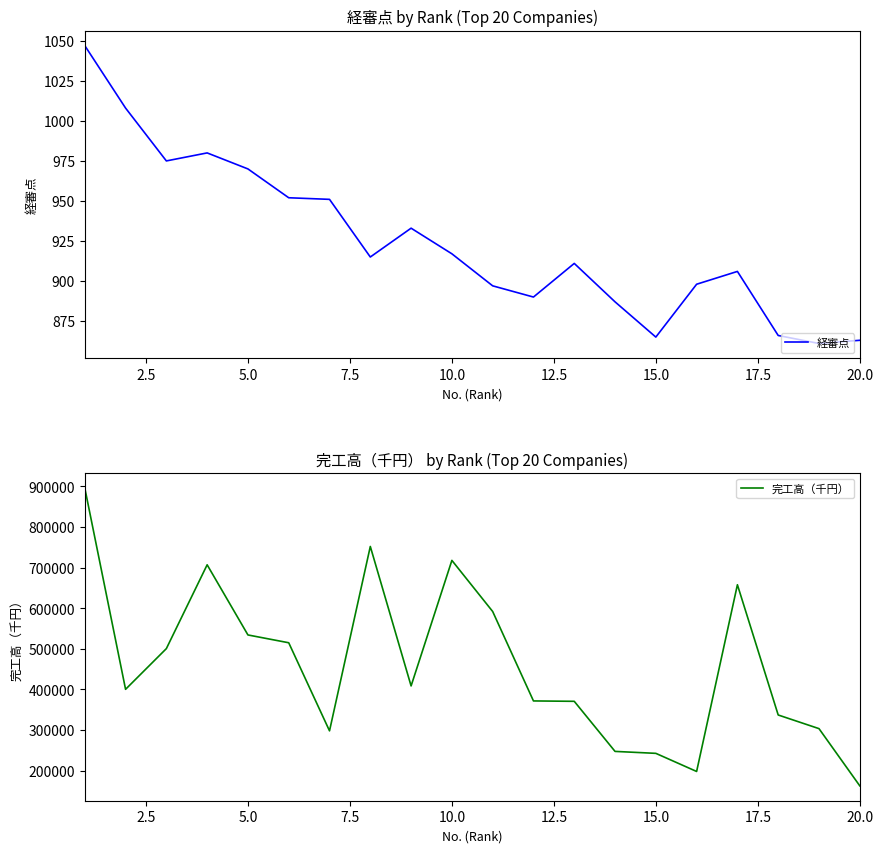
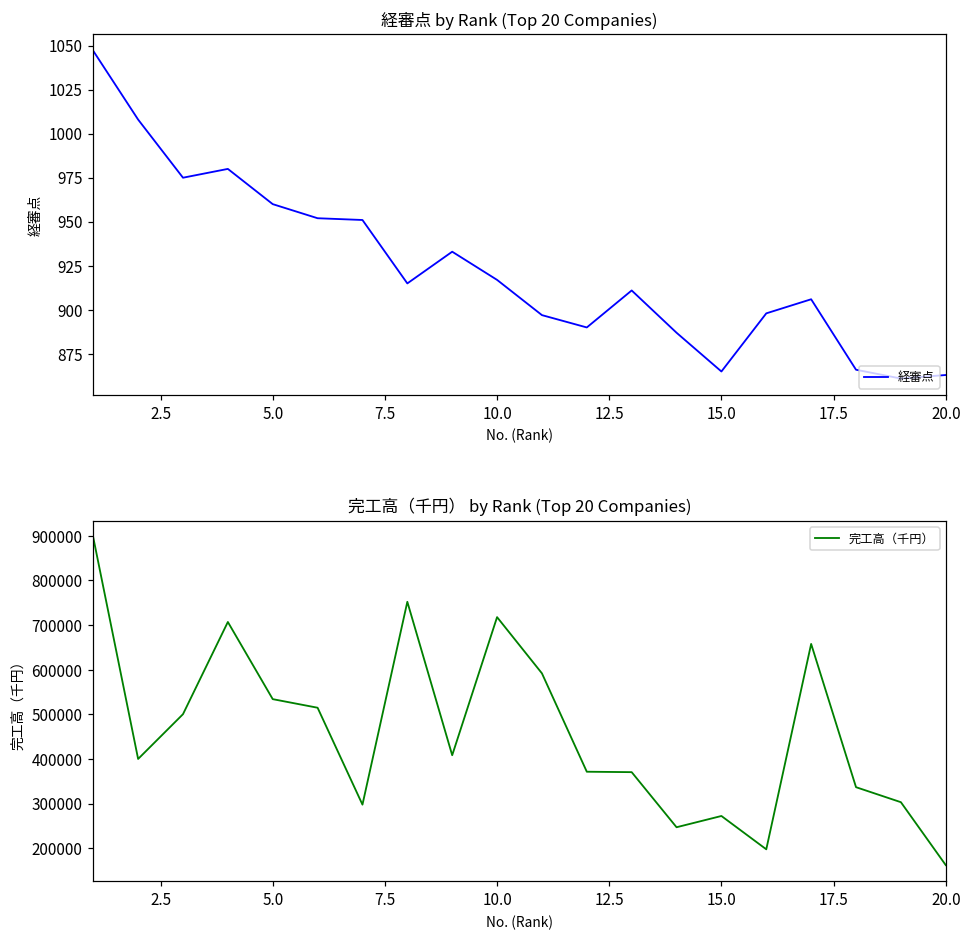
経審点 by Rank (Top 20 Companies), 5.0: 970 -> 960
完工高（千円） by Rank (Top 20 Companies), 15.0: 240000 -> 270000
